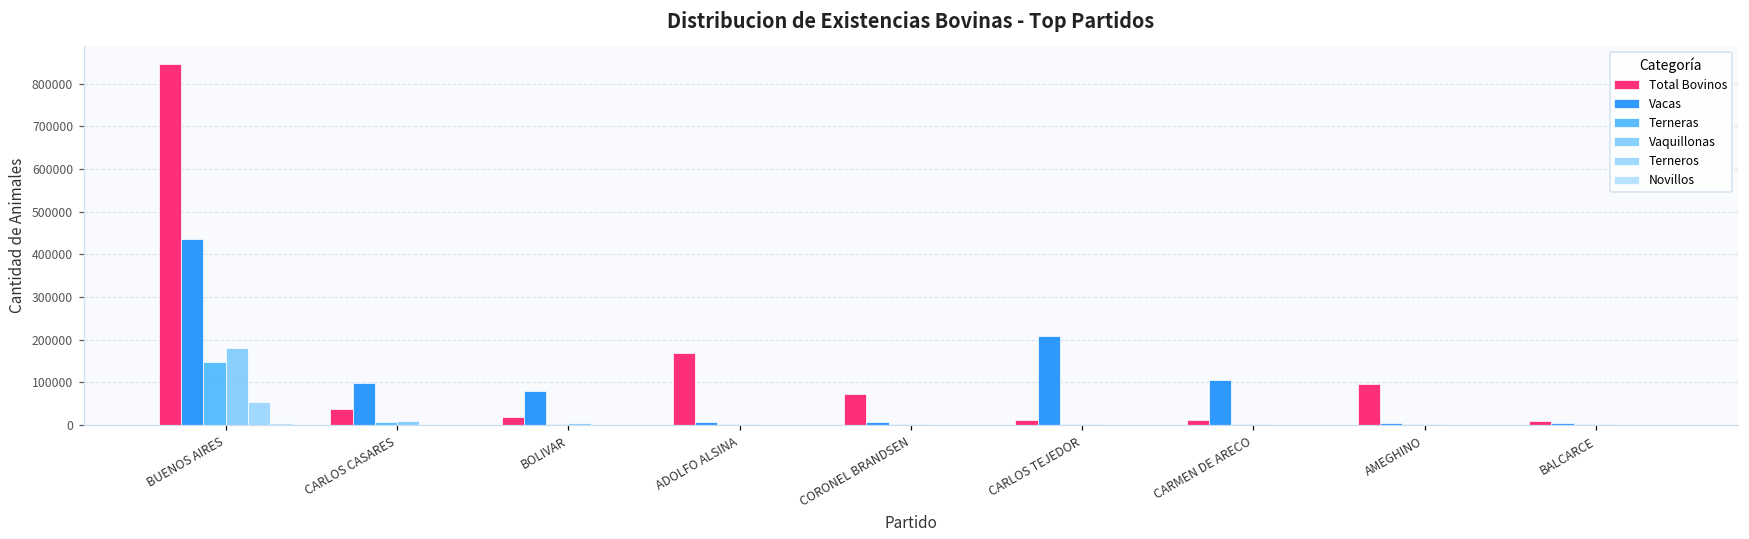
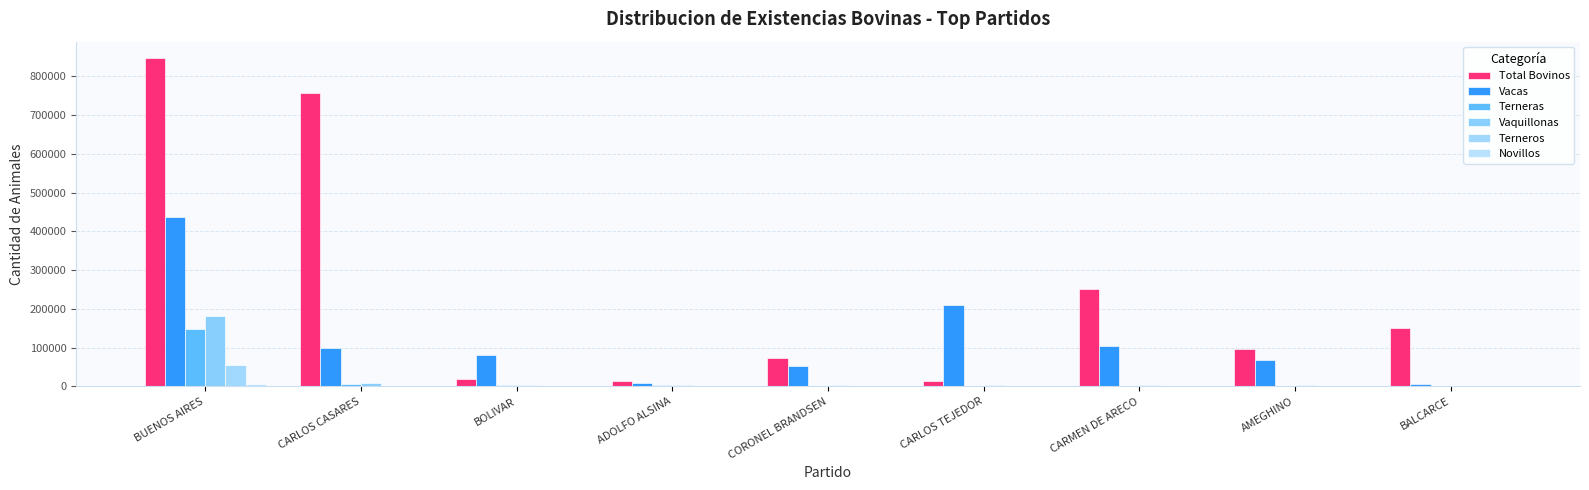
Total Bovinos, CARLOS CASARES: 40000 -> 760000
Total Bovinos, ADOLFO ALSINA: 170000 -> 20000
Vacas, CORONEL BRANDSEN: 10000 -> 50000
Total Bovinos, CARMEN DE ARECO: 10000 -> 250000
Vacas, AMEGHINO: 10000 -> 70000
Total Bovinos, BALCARCE: 10000 -> 150000
